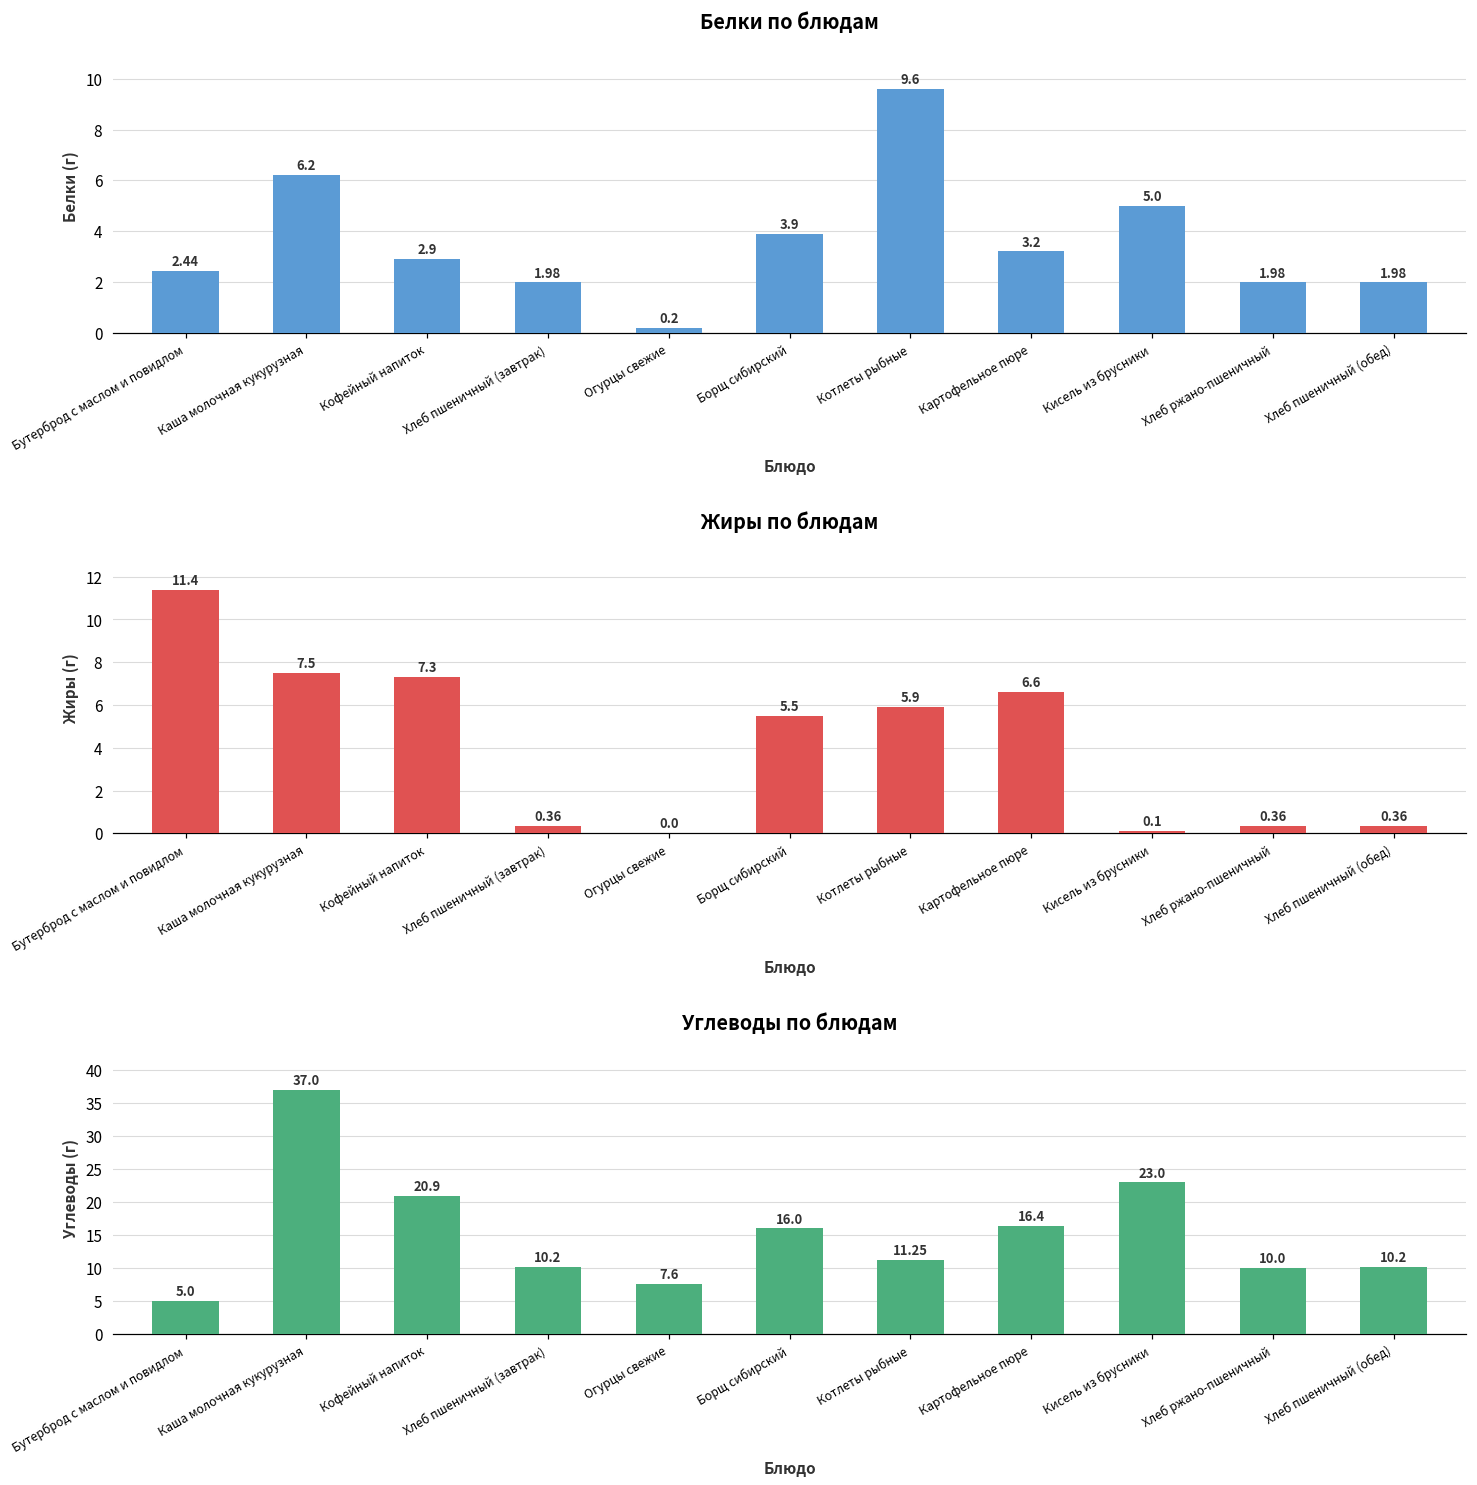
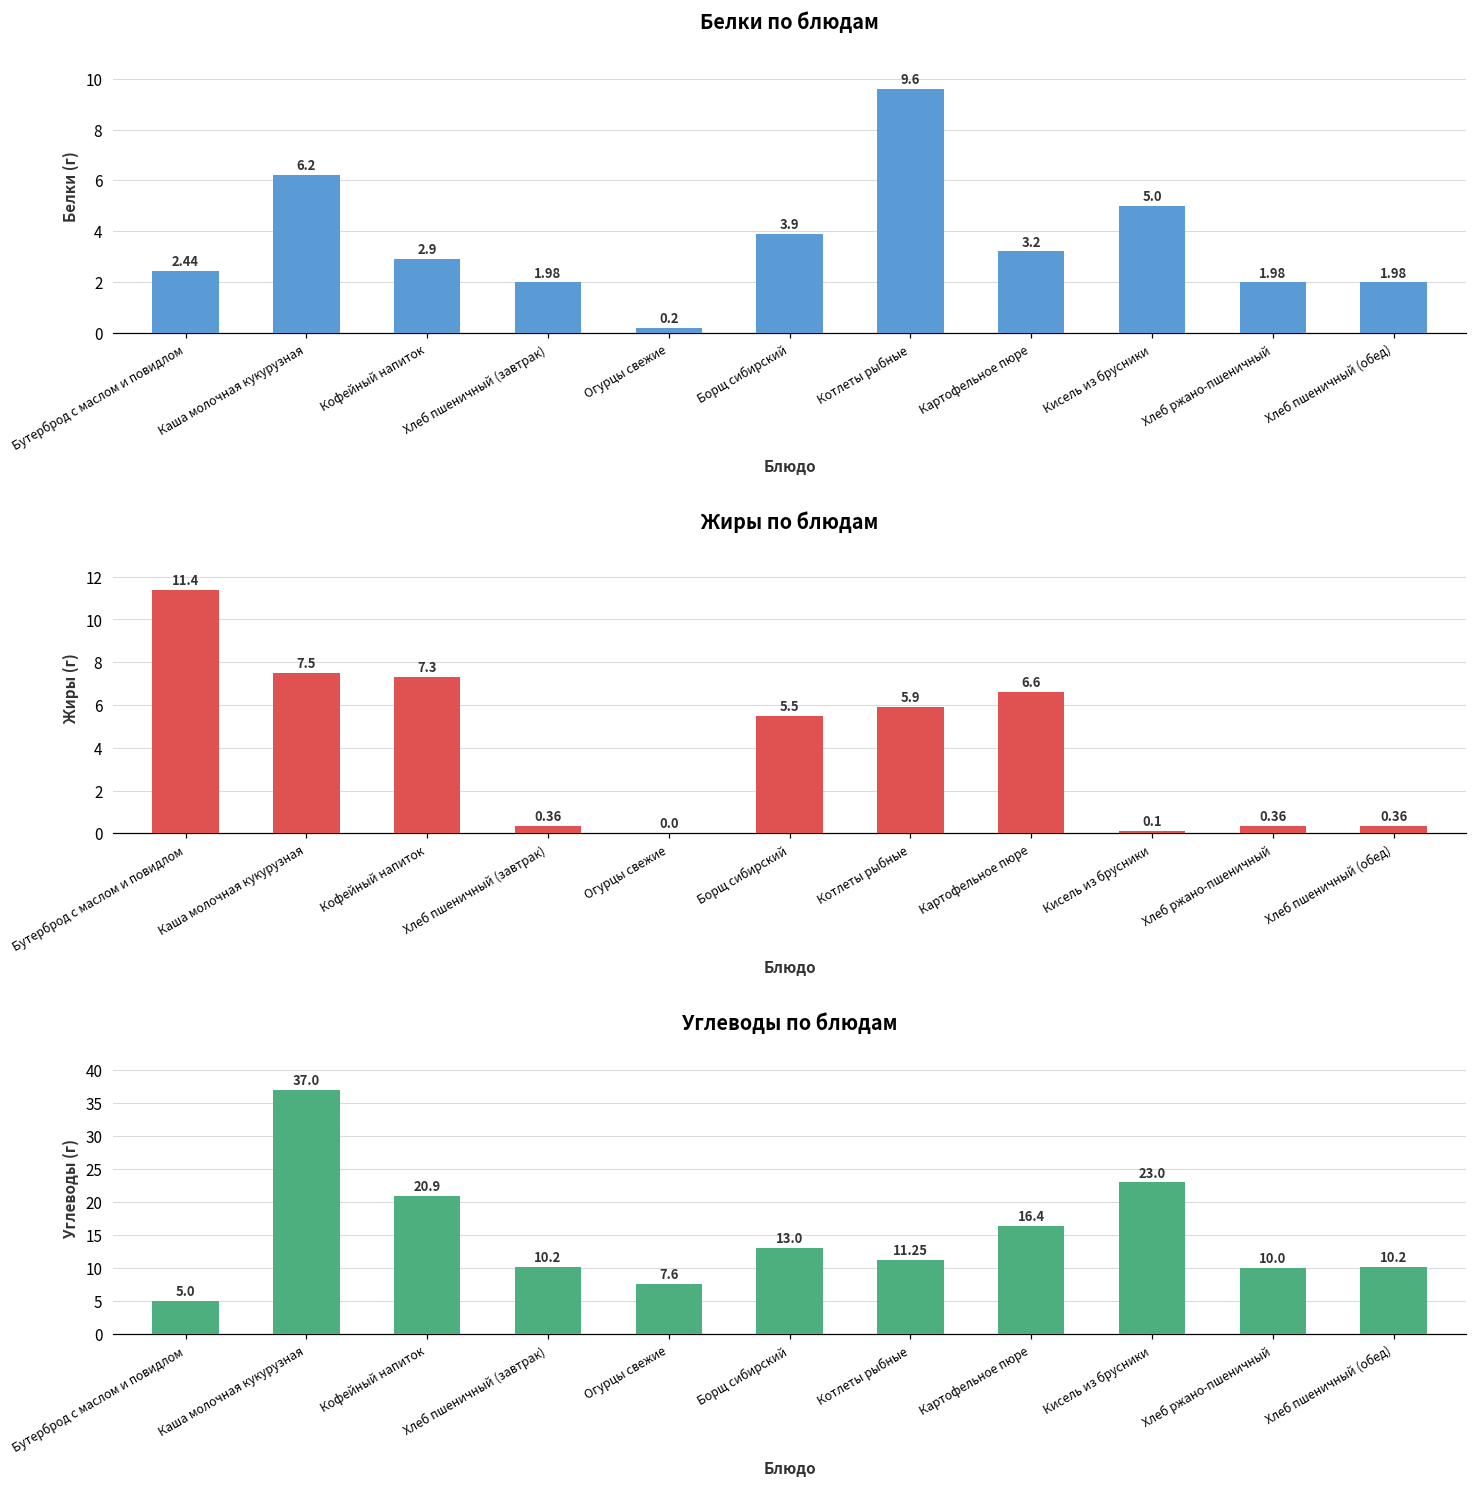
Углеводы по блюдам, Борщ сибирский: 16.0 -> 13.0
